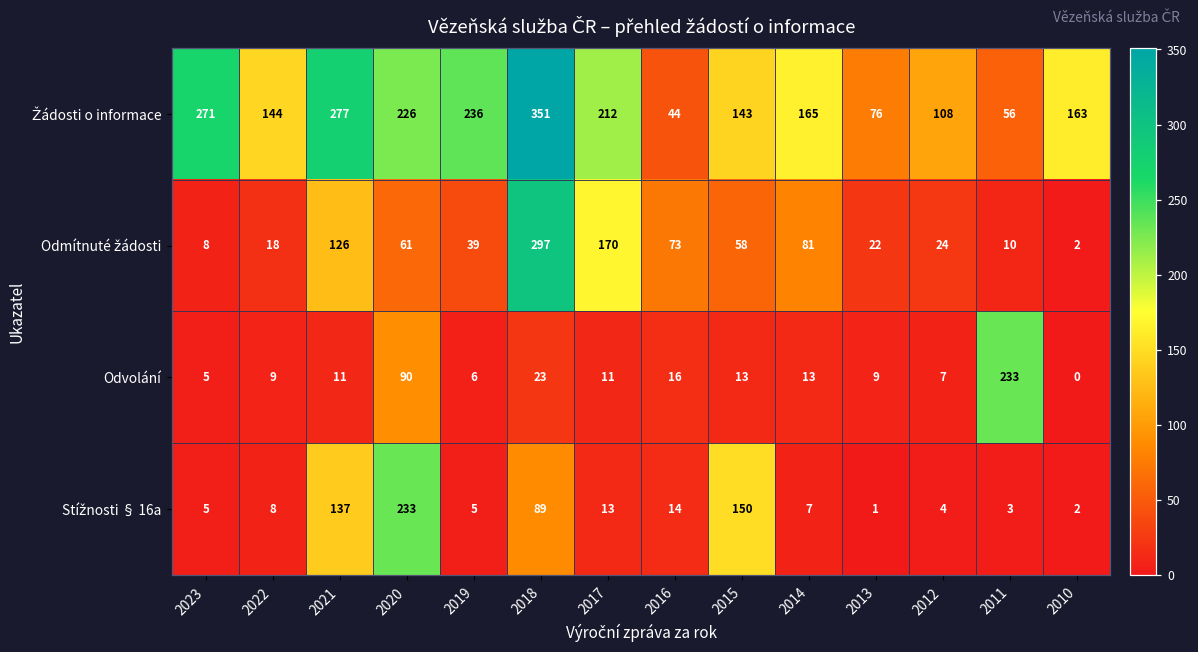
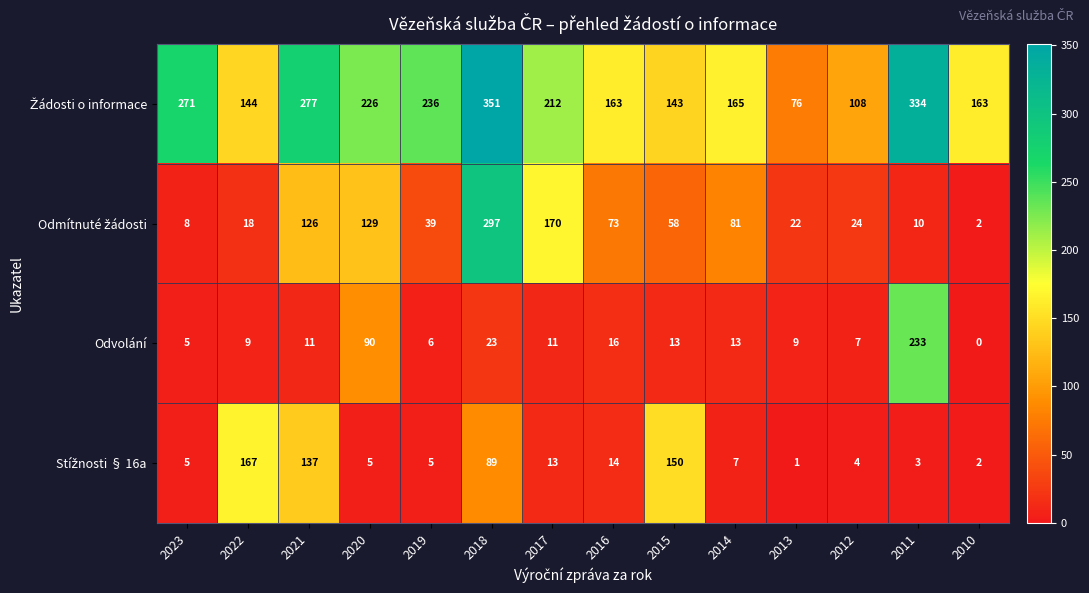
Žádosti o informace, 2016: 44 -> 163
Žádosti o informace, 2011: 56 -> 334
Odmítnuté žádosti, 2020: 61 -> 129
Stížnosti § 16a, 2022: 8 -> 167
Stížnosti § 16a, 2020: 233 -> 5
